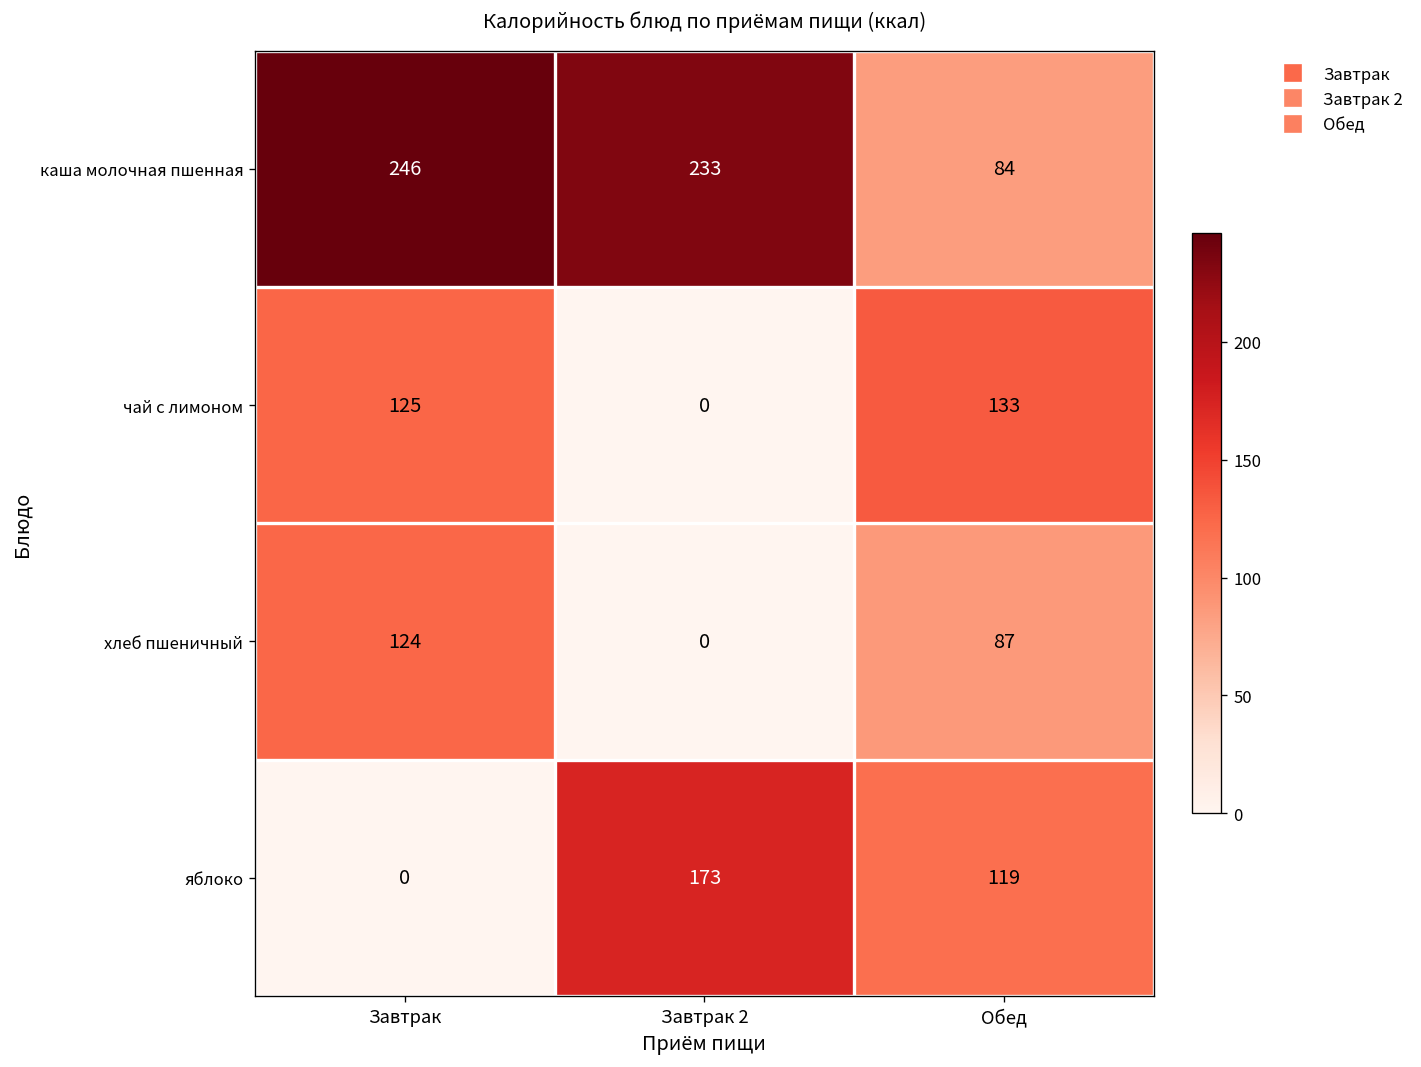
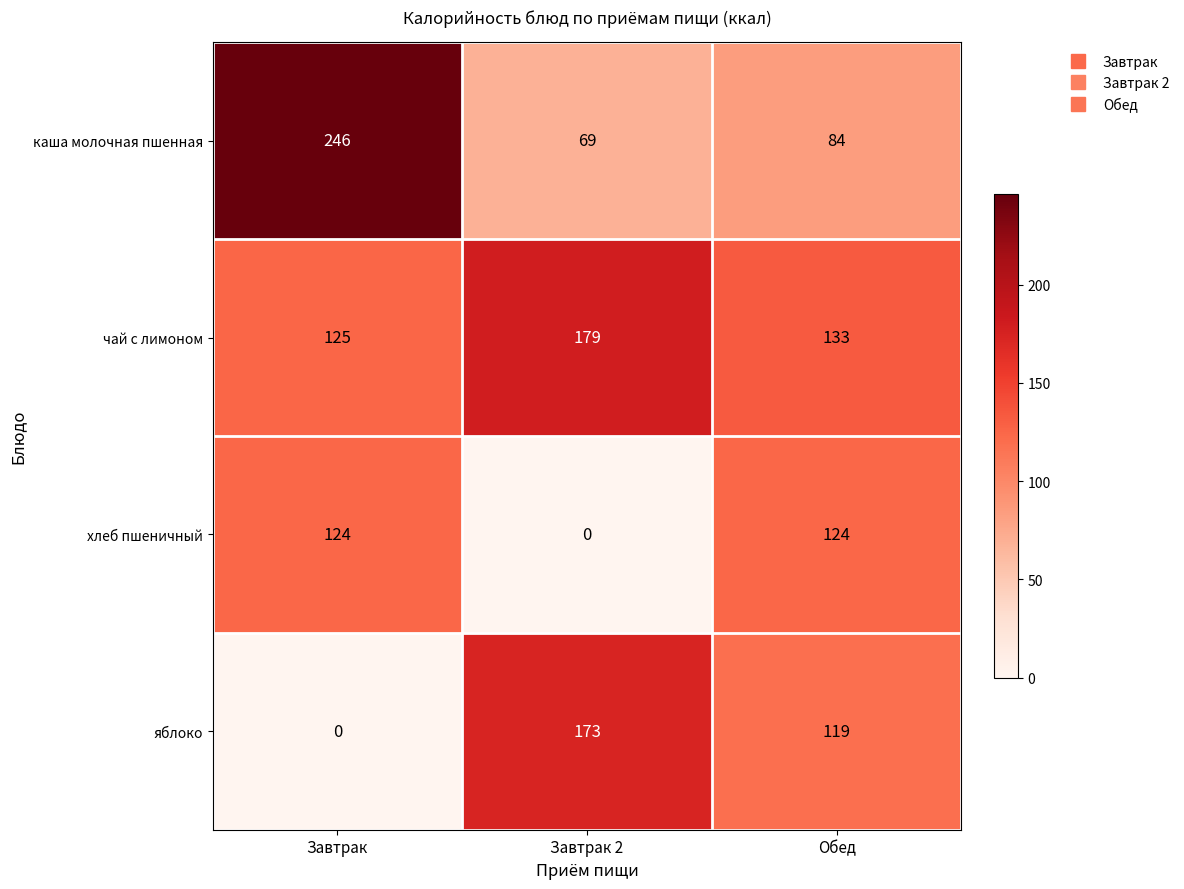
каша молочная пшенная, Завтрак 2: 233 -> 69
чай с лимоном, Завтрак 2: 0 -> 179
хлеб пшеничный, Обед: 87 -> 124
